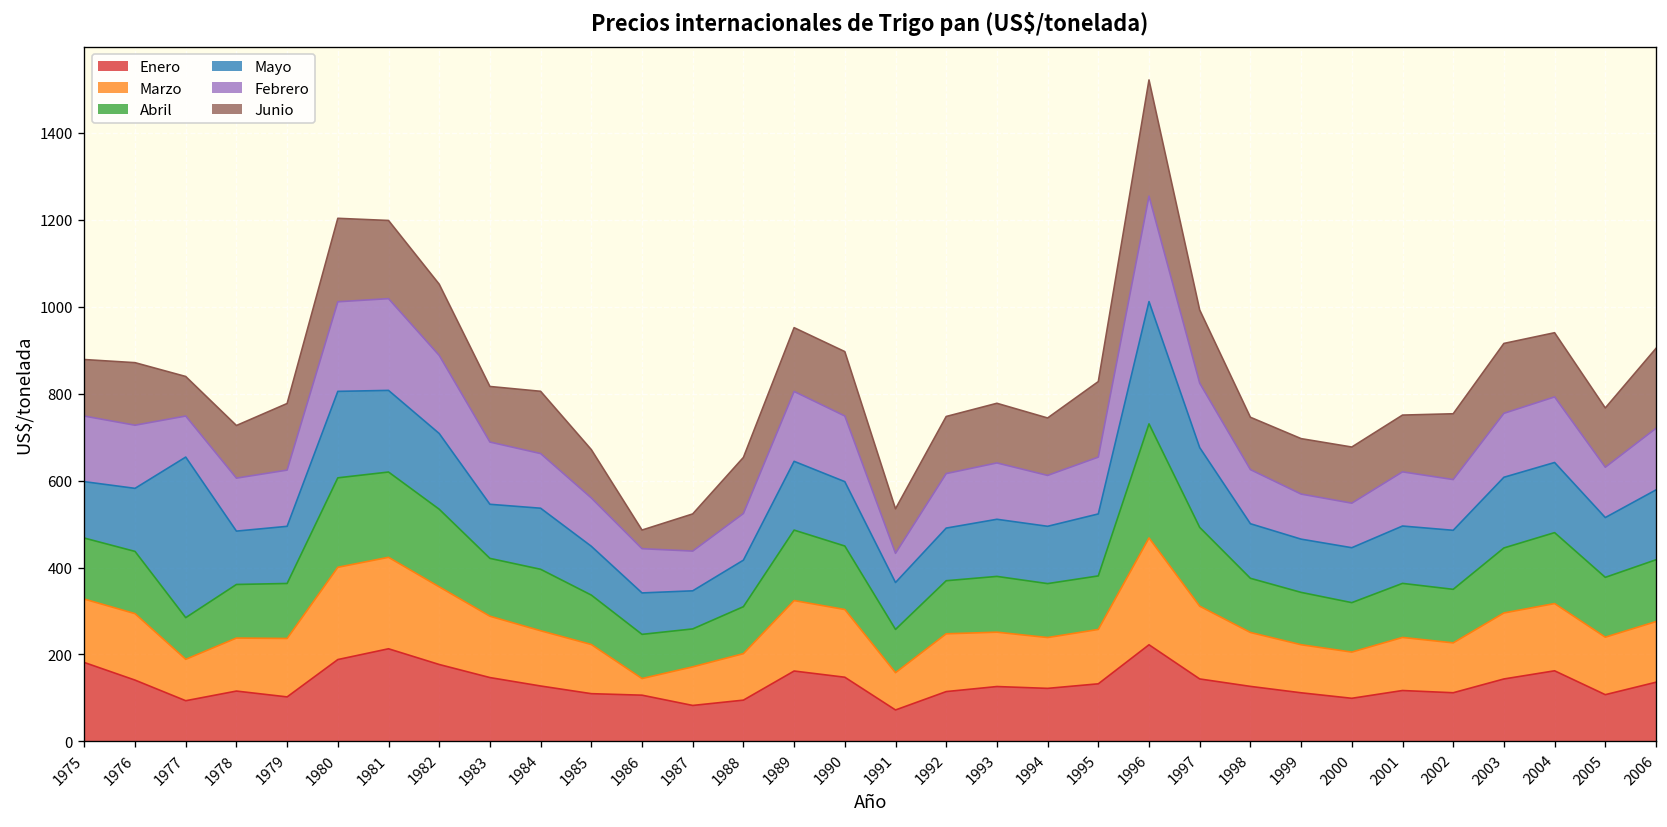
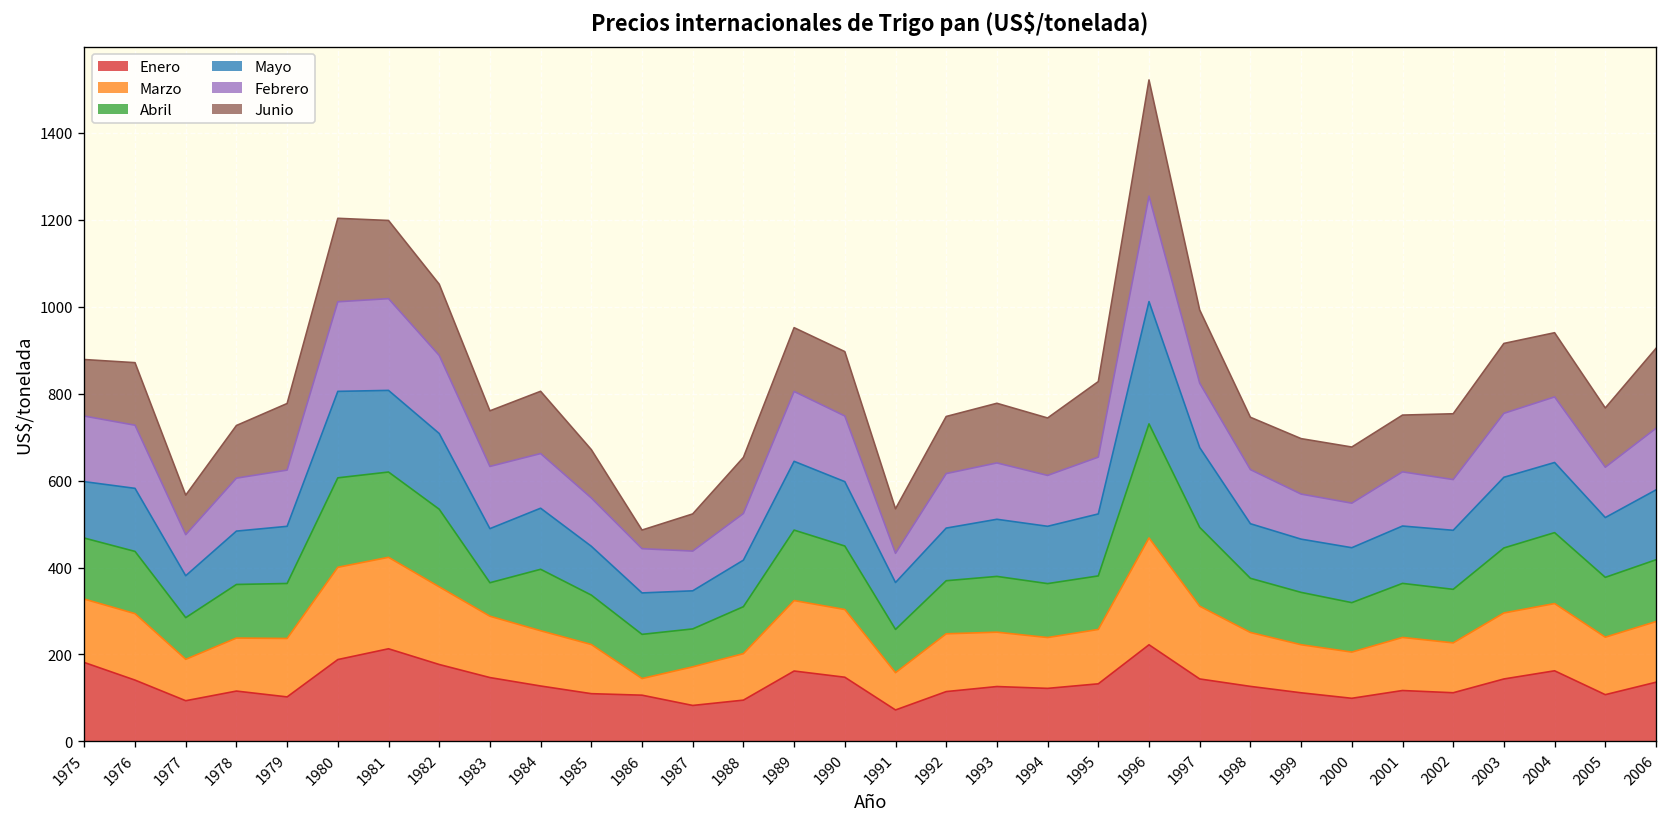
Mayo, 1977: 370 -> 100
Abril, 1983: 130 -> 80
